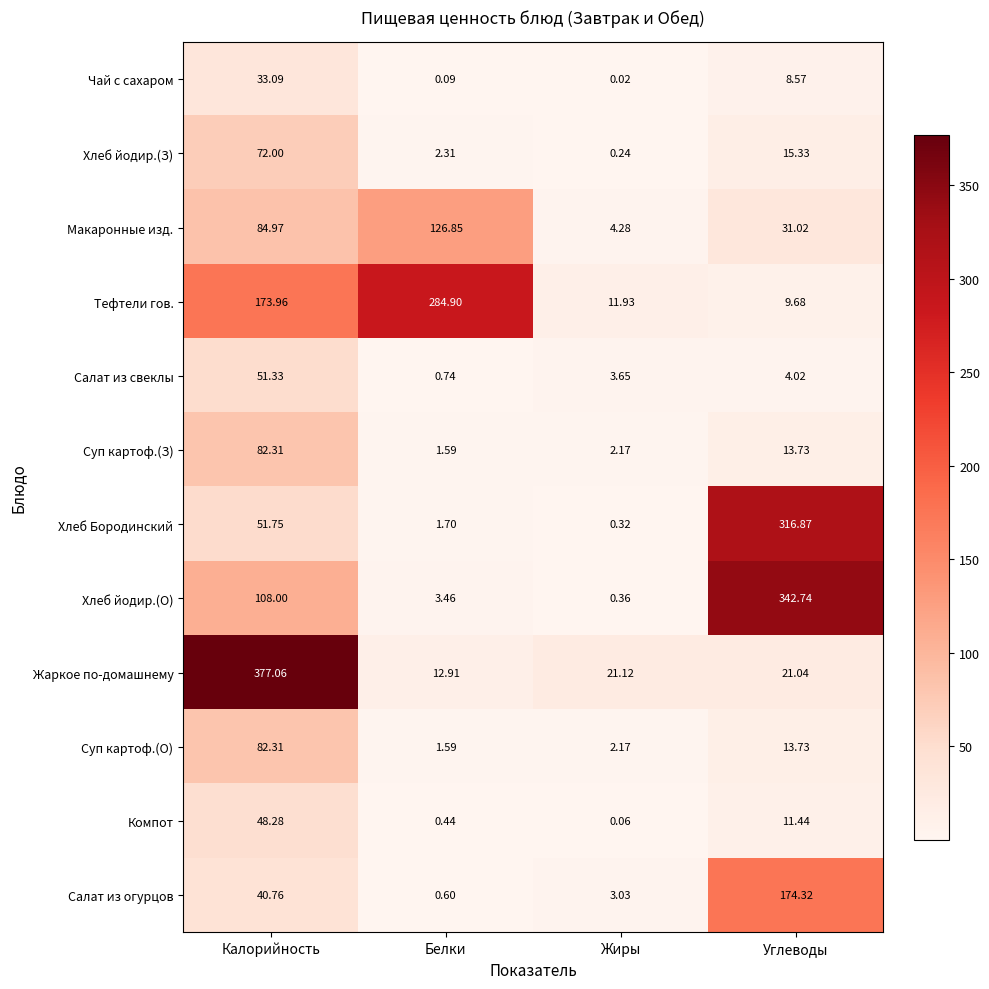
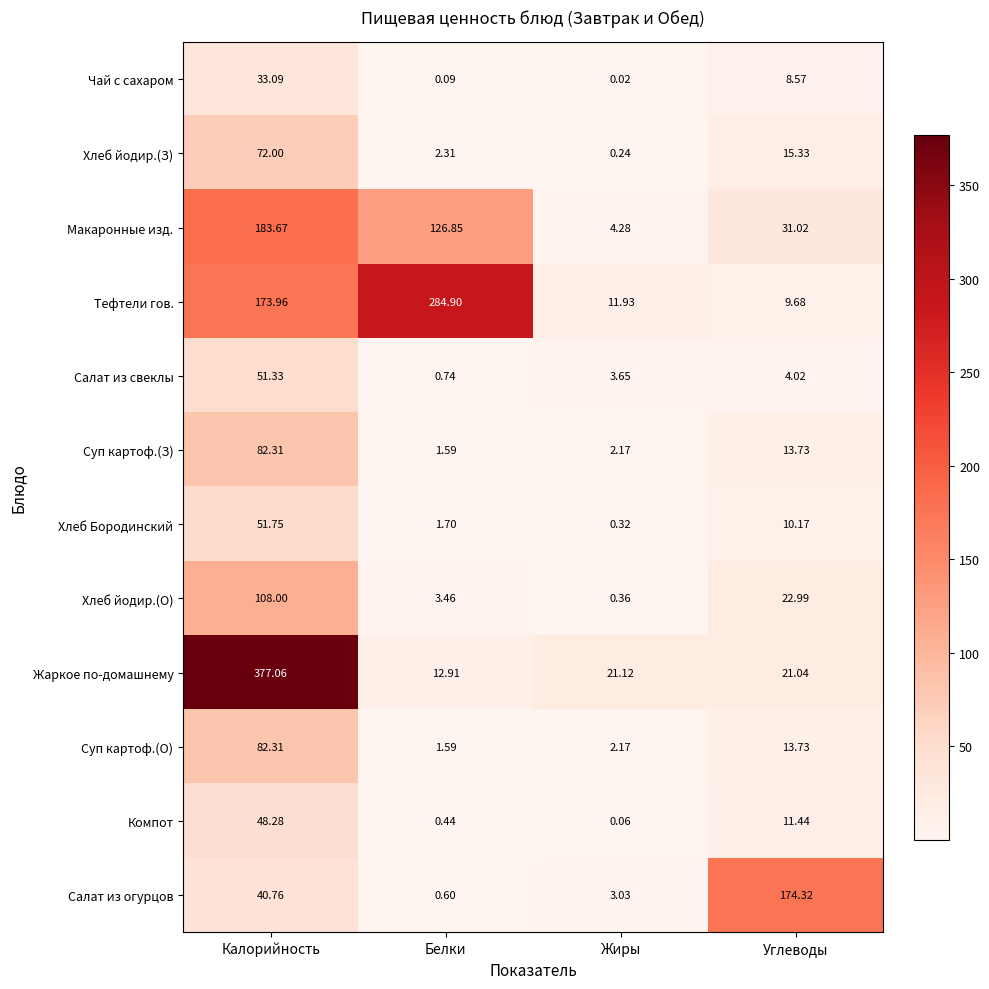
Макаронные изд., Калорийность: 84.97 -> 183.67
Хлеб Бородинский, Углеводы: 316.87 -> 10.17
Хлеб йодир.(О), Углеводы: 342.74 -> 22.99
